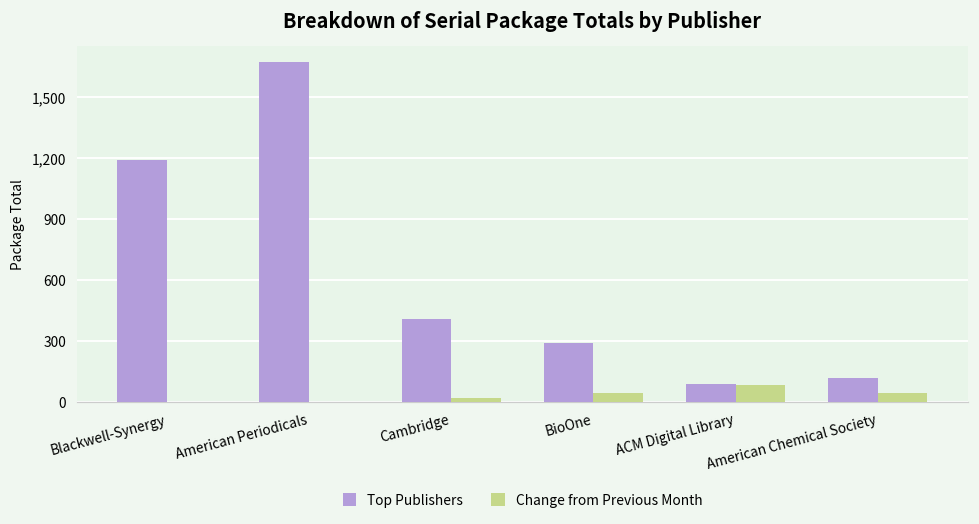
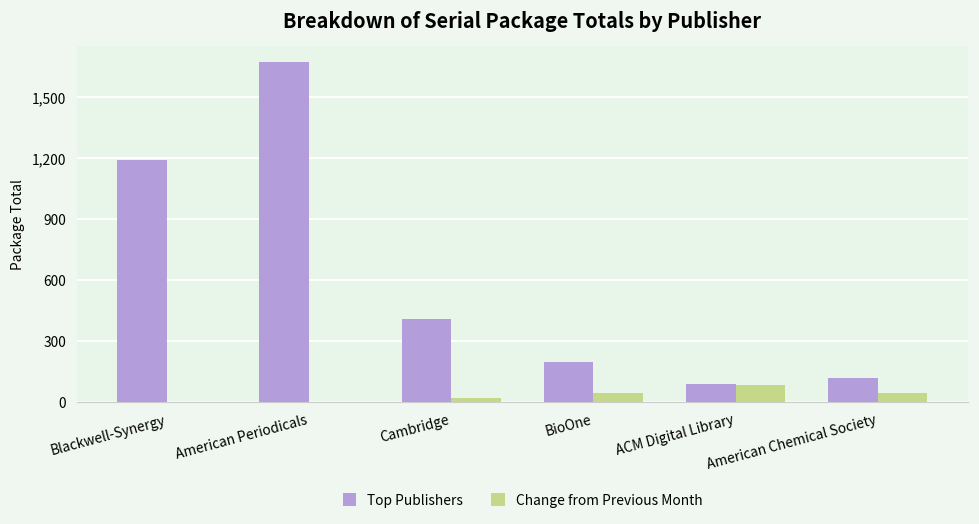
Top Publishers, BioOne: 290 -> 200
